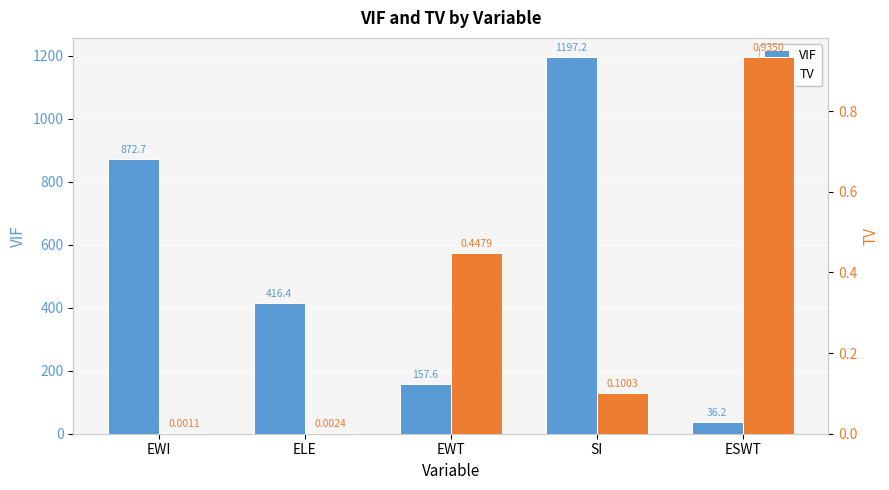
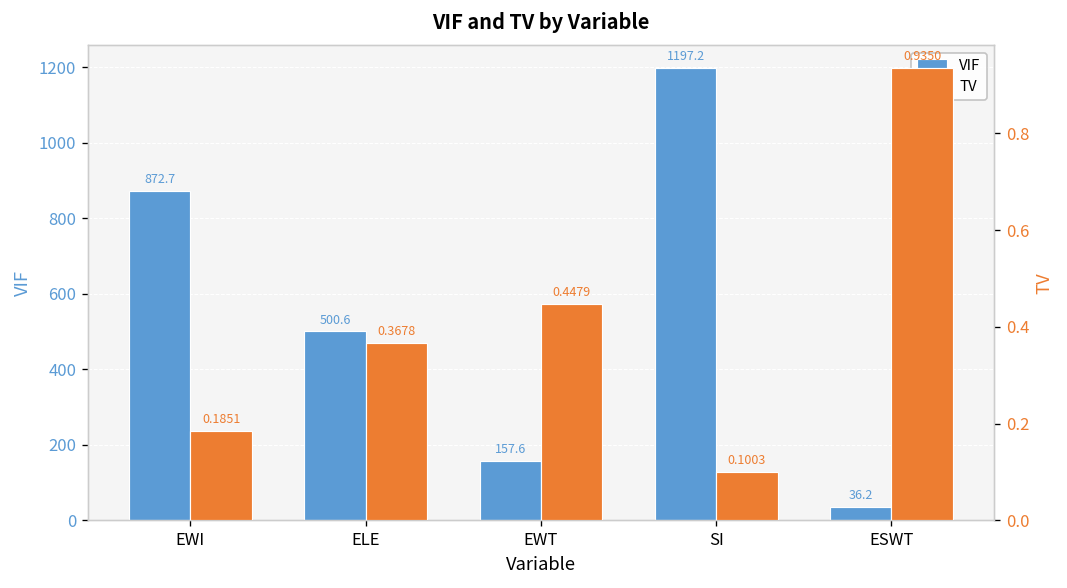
VIF, ELE: 416.4 -> 500.6
TV, EWI: 0.0011 -> 0.1851
TV, ELE: 0.0024 -> 0.3678
